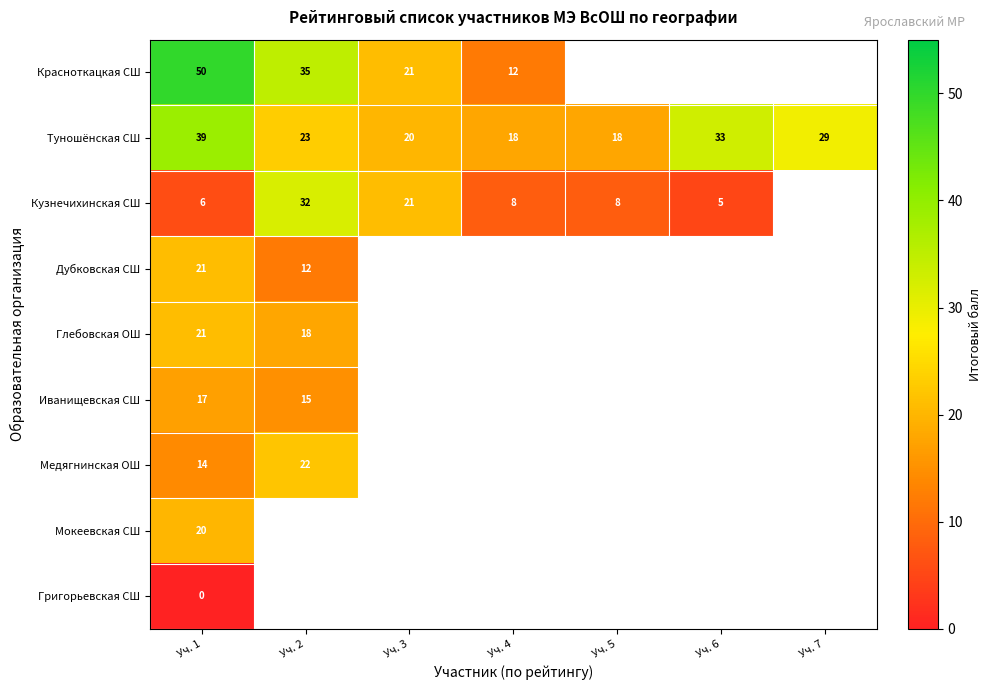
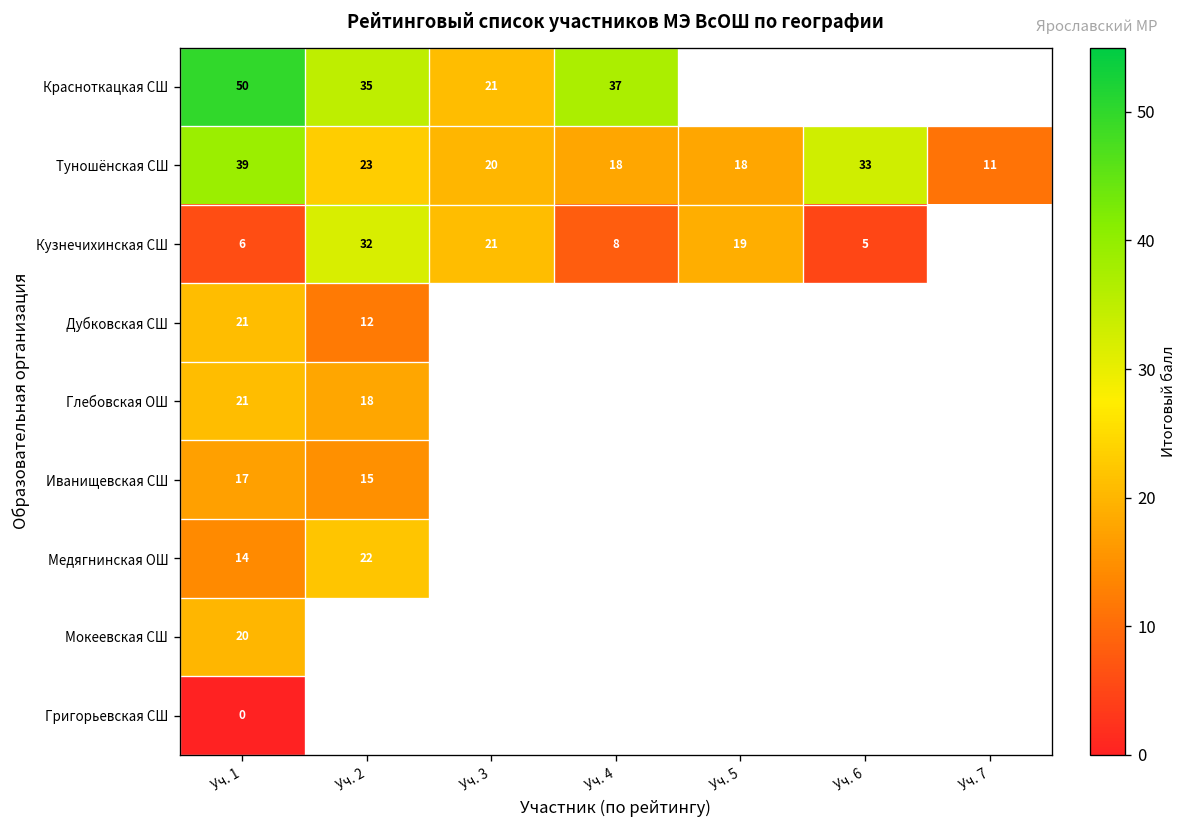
Красноткацкая СШ, Уч. 4: 12 -> 37
Туношёнская СШ, Уч. 7: 29 -> 11
Кузнечихинская СШ, Уч. 5: 8 -> 19
